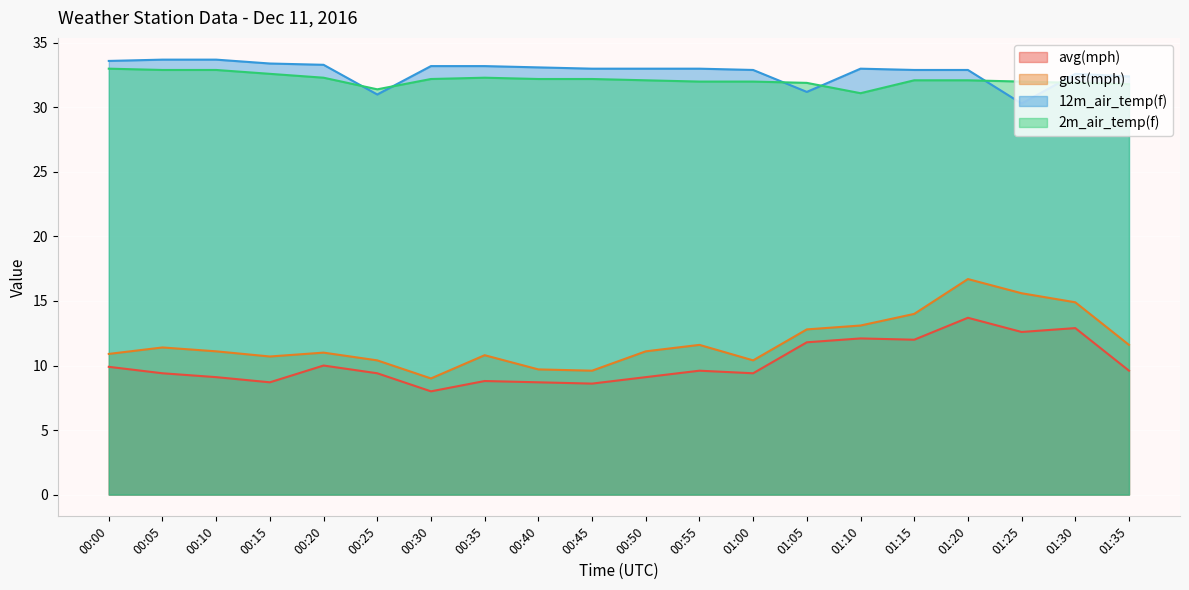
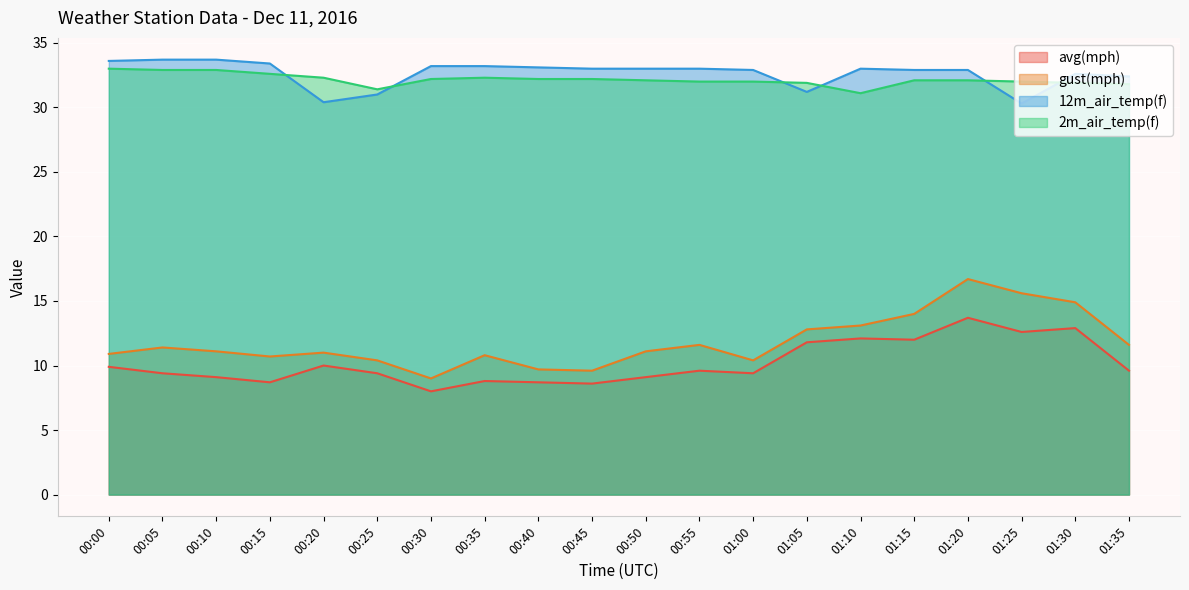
12m_air_temp(f), 00:20: 33.3 -> 30.4
